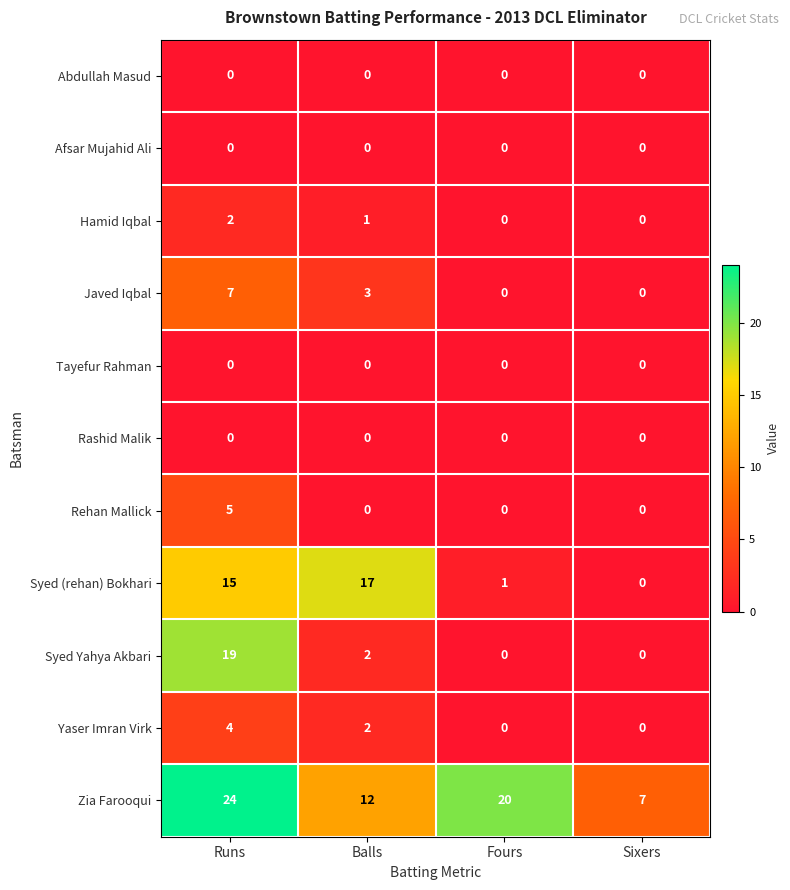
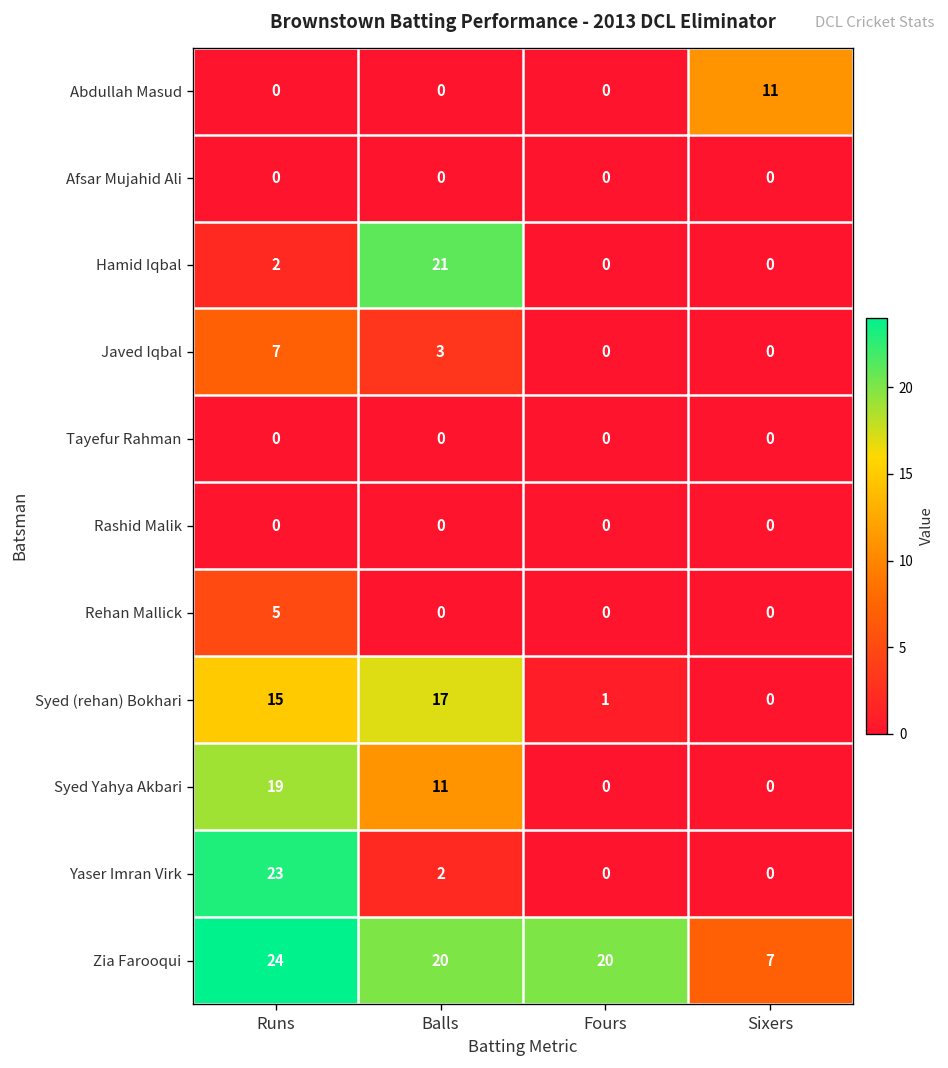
Abdullah Masud, Sixers: 0 -> 11
Hamid Iqbal, Balls: 1 -> 21
Syed Yahya Akbari, Balls: 2 -> 11
Yaser Imran Virk, Runs: 4 -> 23
Zia Farooqui, Balls: 12 -> 20
